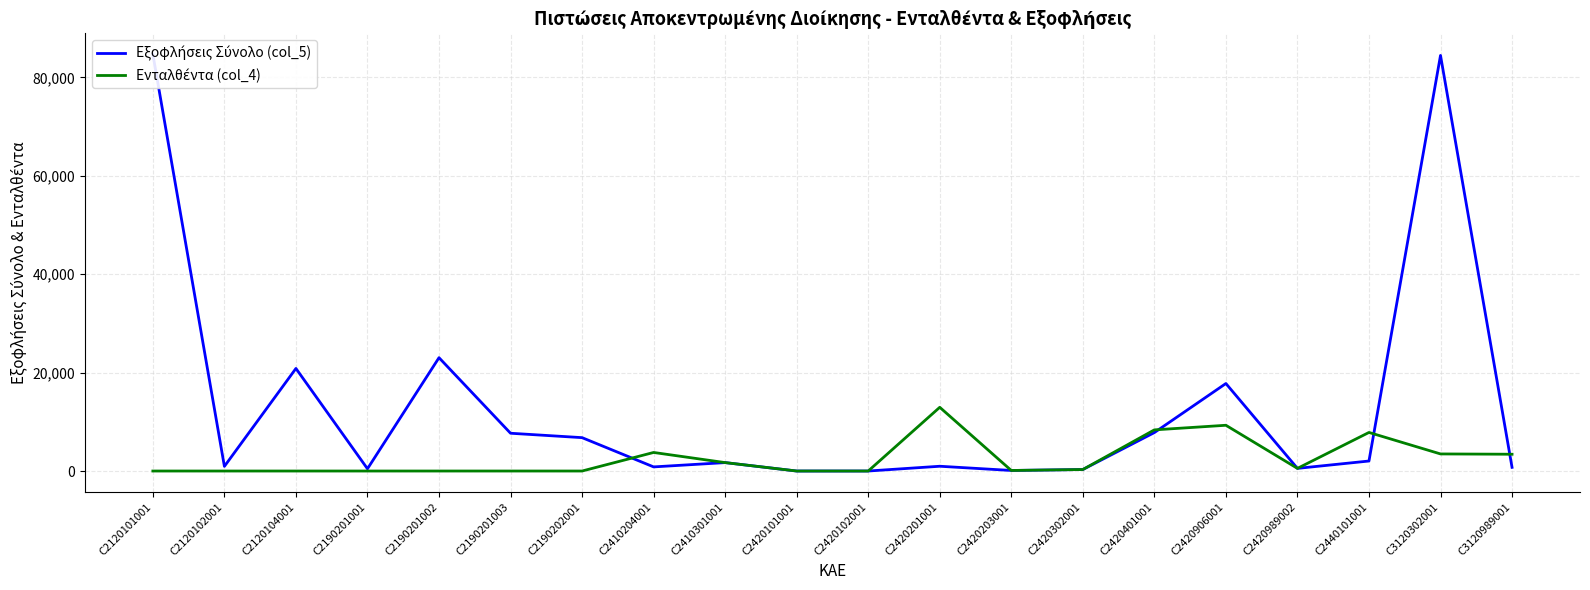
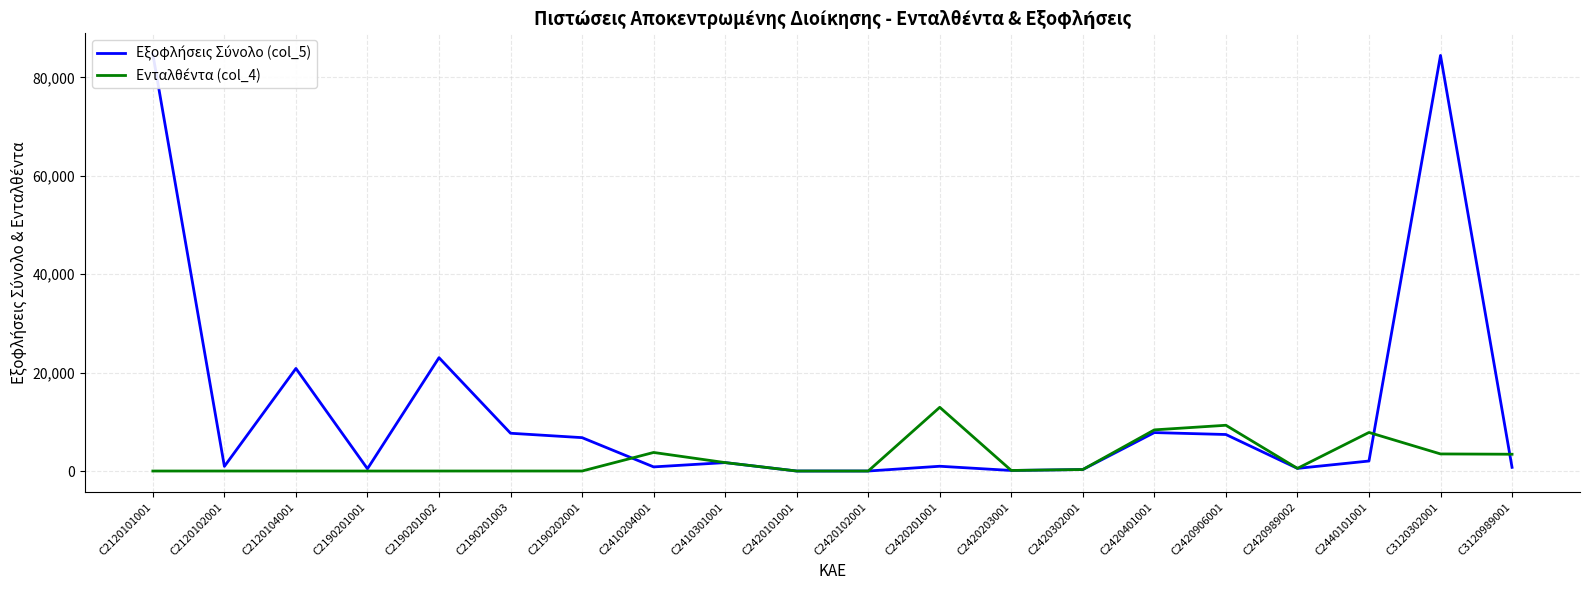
Εξοφλήσεις Σύνολο (col_5), C2420906001: 18,000 -> 7,000
